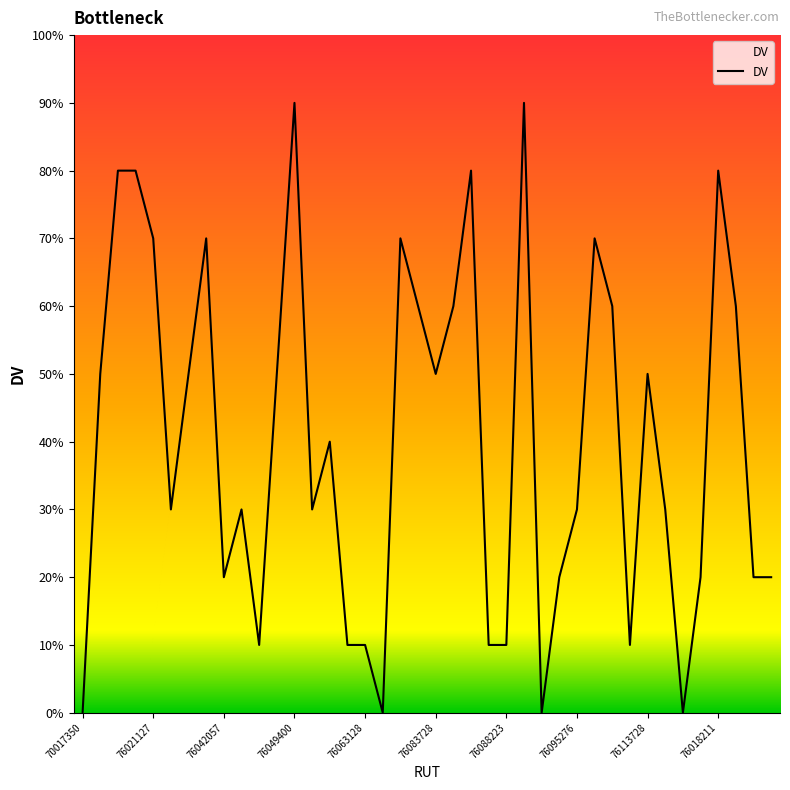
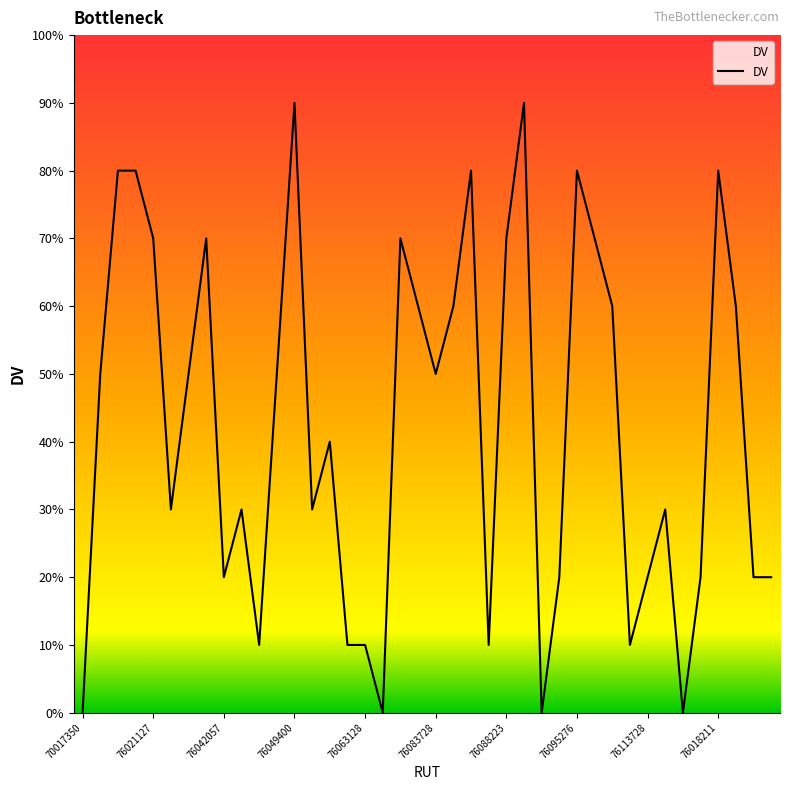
76088223: 10% -> 70%
76095276: 30% -> 80%
76113728: 50% -> 20%
